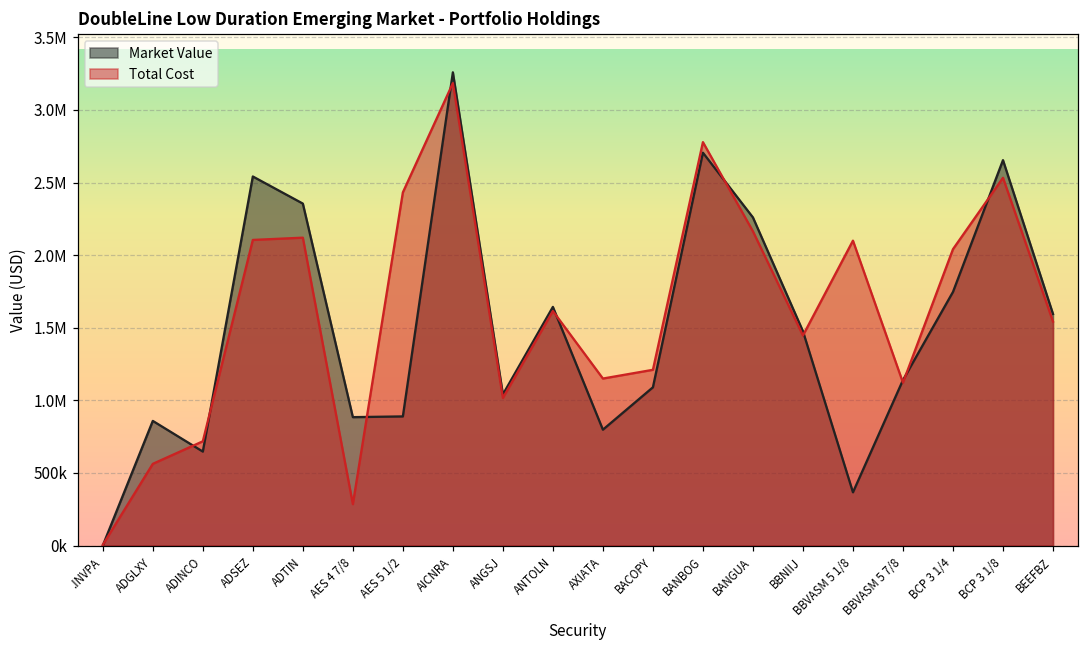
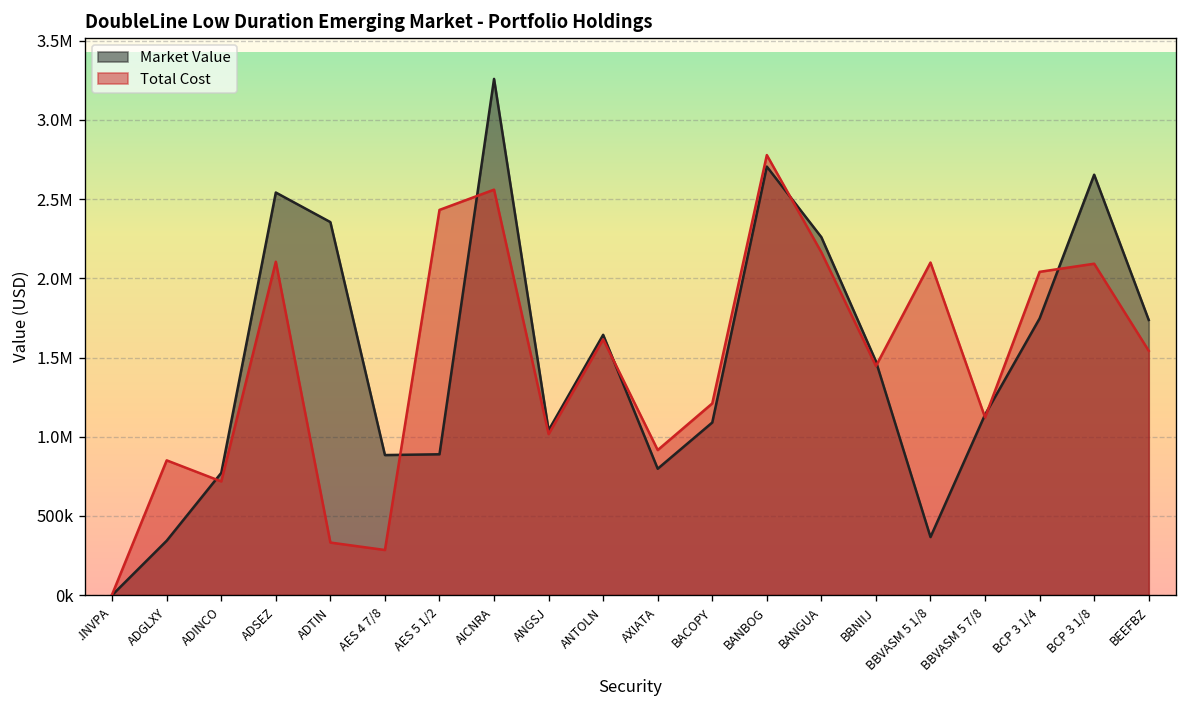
Market Value, ADGLXY: 860000 -> 340000
Total Cost, ADGLXY: 560000 -> 850000
Market Value, ADINCO: 650000 -> 770000
Total Cost, ADTIN: 2120000 -> 330000
Total Cost, AICNRA: 3180000 -> 2560000
Total Cost, AXIATA: 1150000 -> 920000
Total Cost, BCP 3 1/8: 2530000 -> 2090000
Market Value, BEEFBZ: 1590000 -> 1740000
